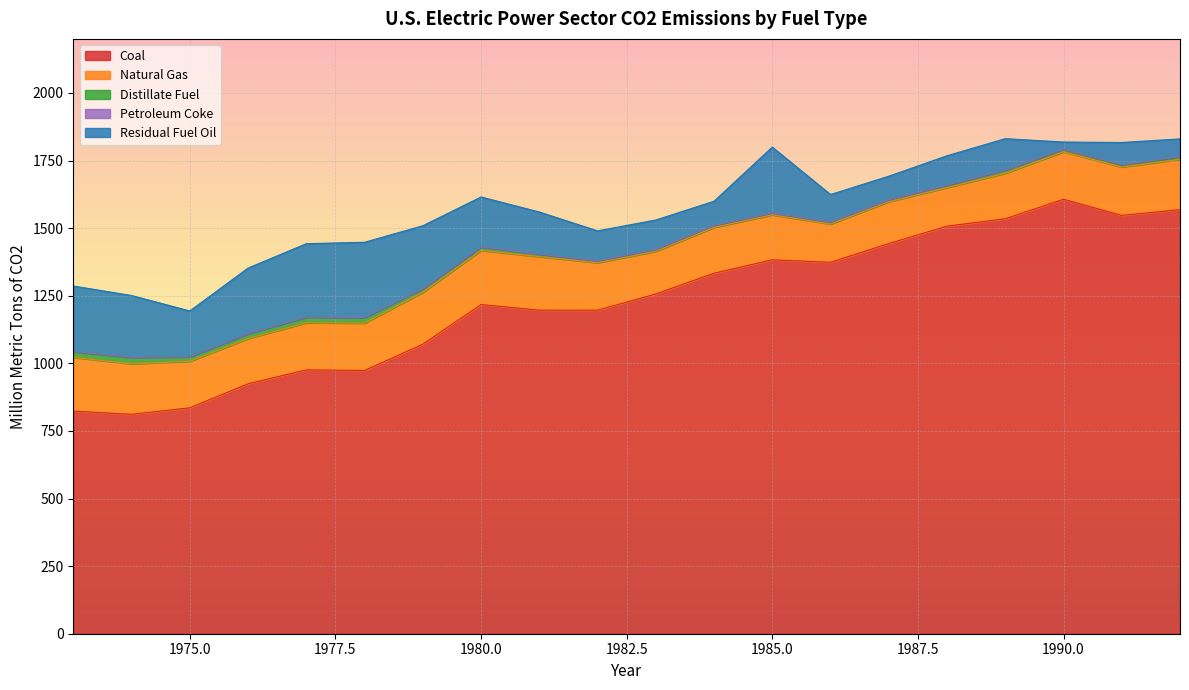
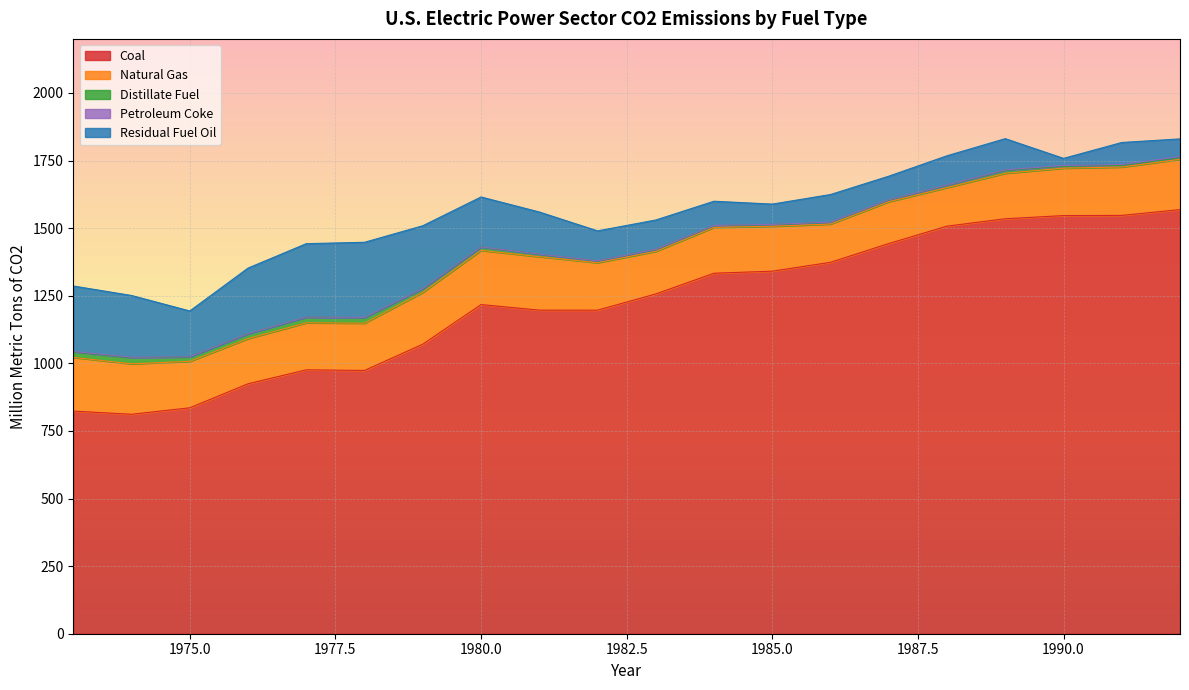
Coal, 1985.0: 1380 -> 1340
Residual Fuel Oil, 1985.0: 240 -> 70
Coal, 1990.0: 1610 -> 1550
